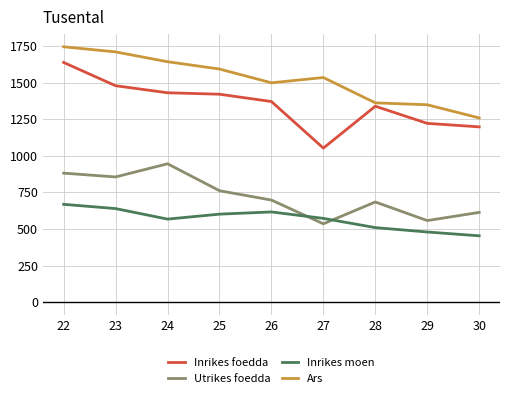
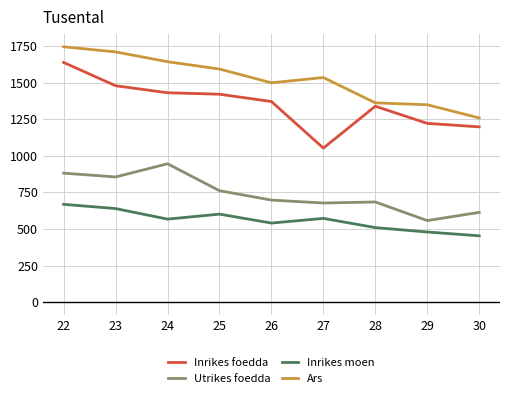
Inrikes moen, 26: 620 -> 540
Utrikes foedda, 27: 540 -> 680
